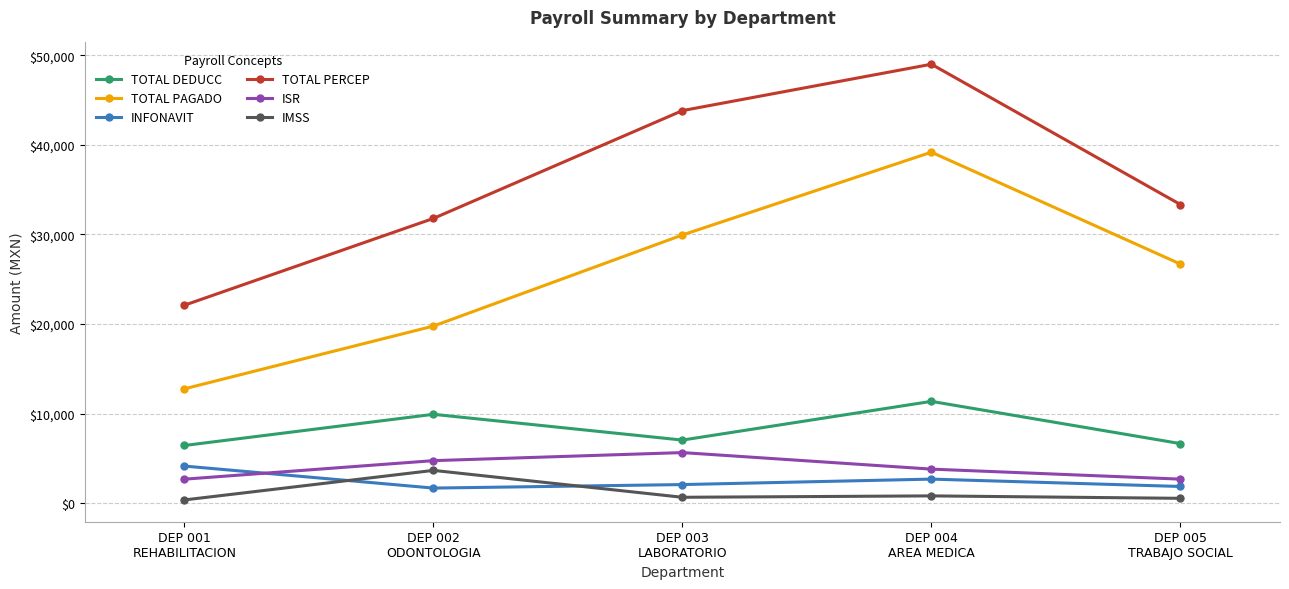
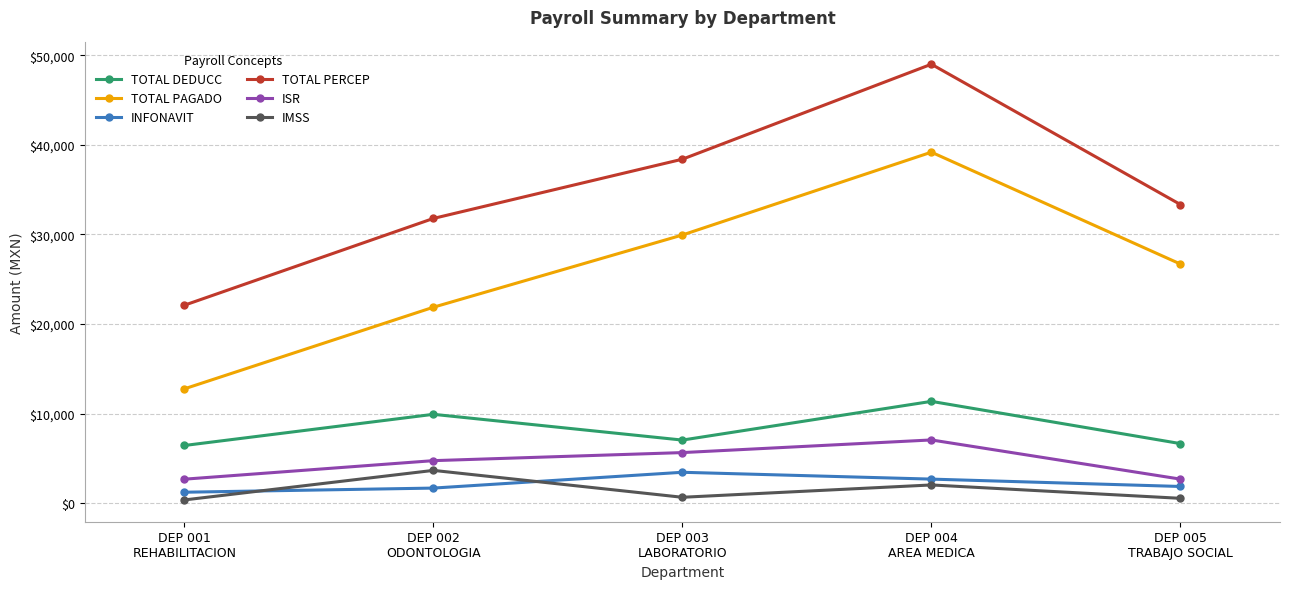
INFONAVIT, DEP 001 REHABILITACION: $4,000 -> $1,000
TOTAL PAGADO, DEP 002 ODONTOLOGIA: $20,000 -> $22,000
INFONAVIT, DEP 003 LABORATORIO: $2,000 -> $3,000
TOTAL PERCEP, DEP 003 LABORATORIO: $44,000 -> $38,000
ISR, DEP 004 AREA MEDICA: $4,000 -> $7,000
IMSS, DEP 004 AREA MEDICA: $1,000 -> $2,000
